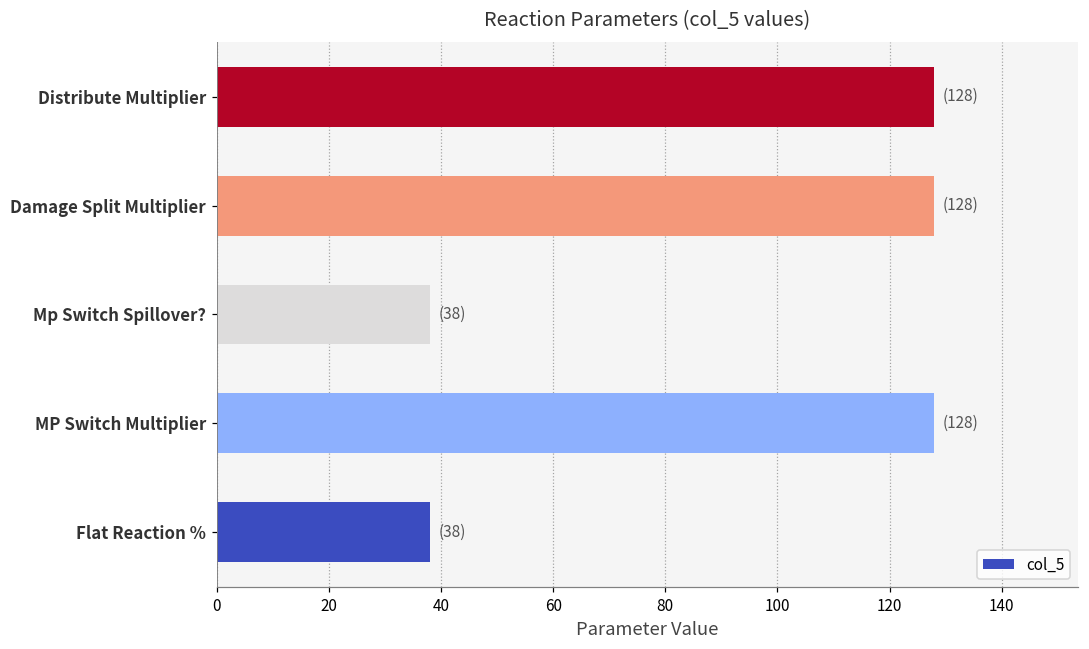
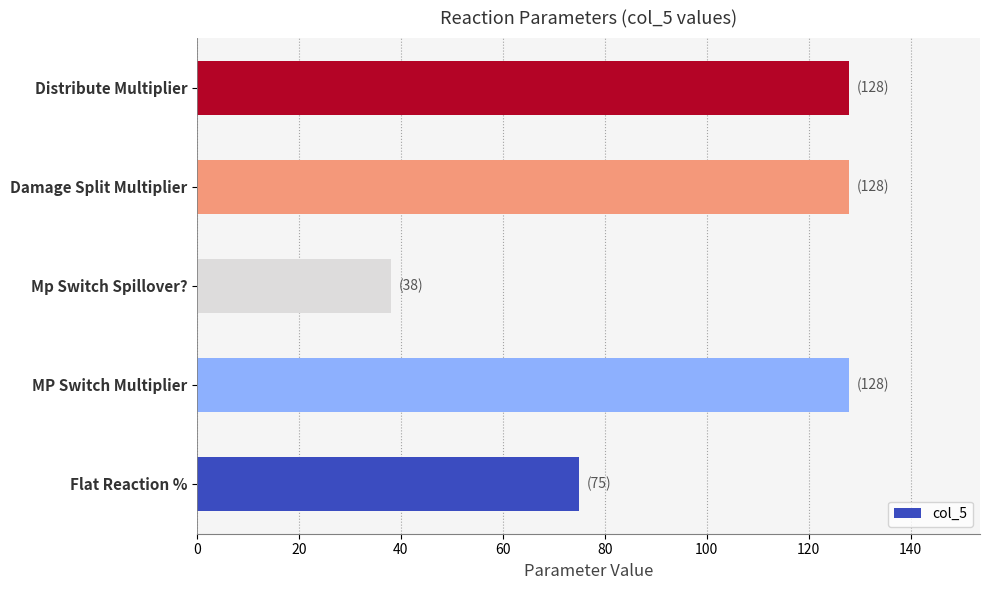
Flat Reaction %: (38) -> (75)
